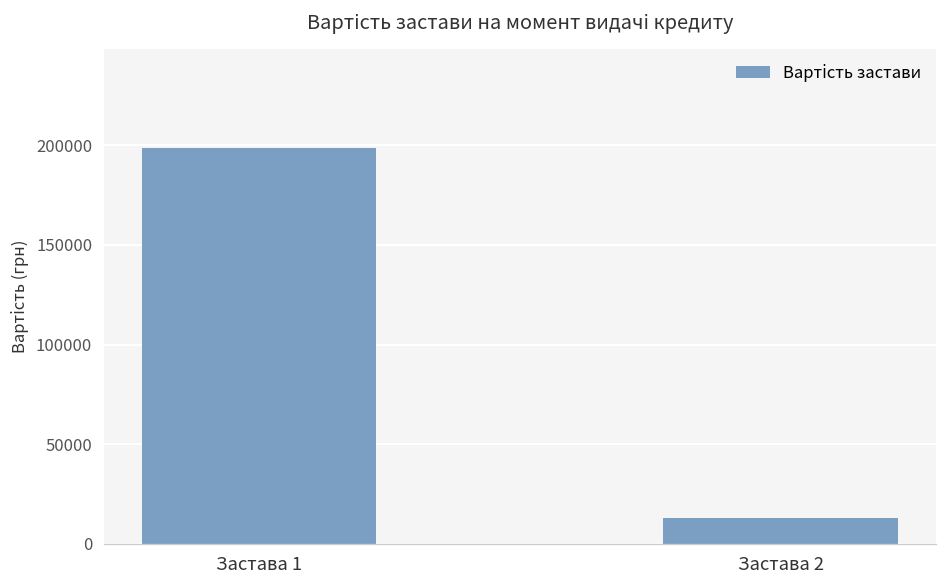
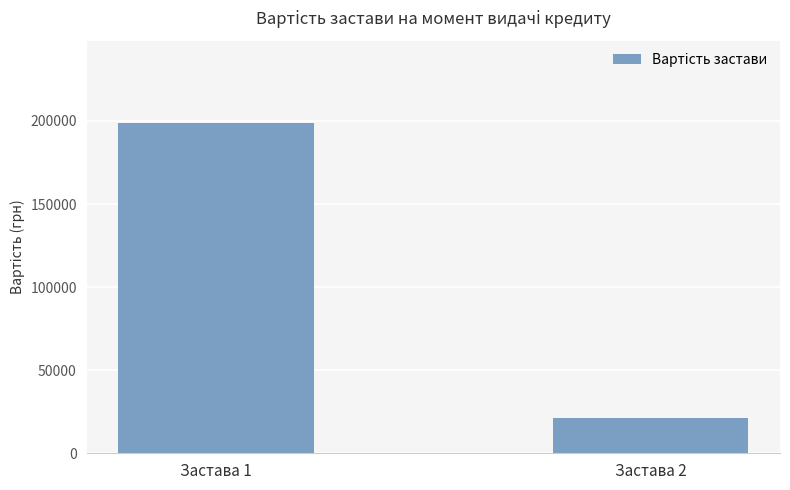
Застава 2: 13000 -> 21000
